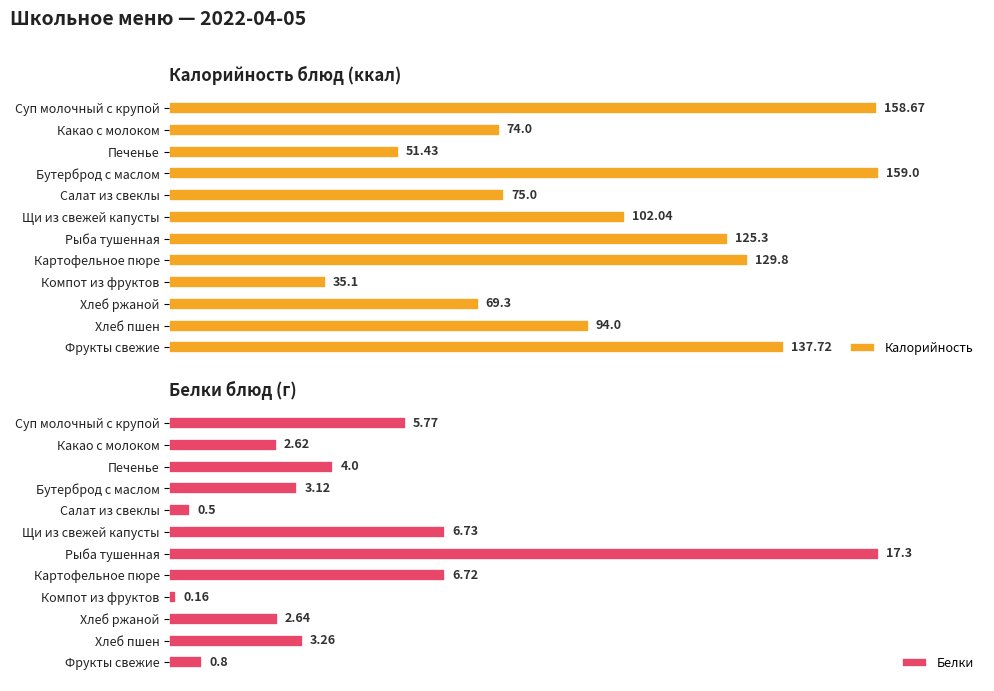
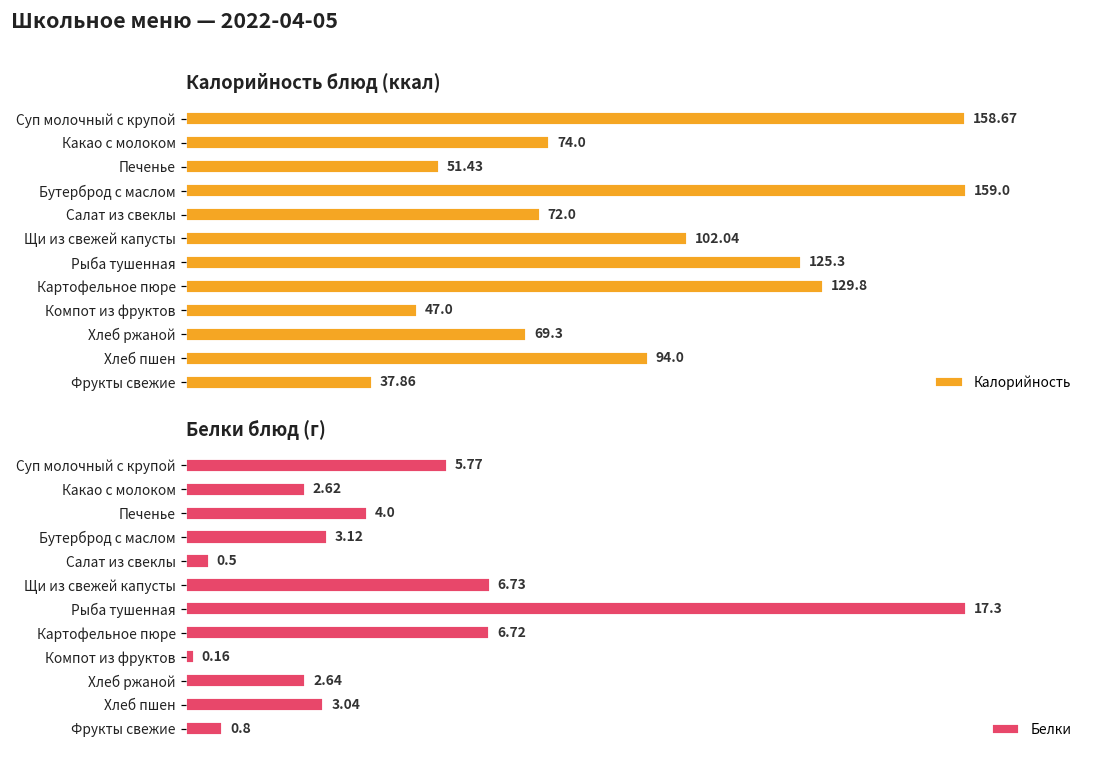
Калорийность блюд (ккал), Салат из свеклы: 75.0 -> 72.0
Калорийность блюд (ккал), Компот из фруктов: 35.1 -> 47.0
Калорийность блюд (ккал), Фрукты свежие: 137.72 -> 37.86
Белки блюд (г), Хлеб пшен: 3.26 -> 3.04
